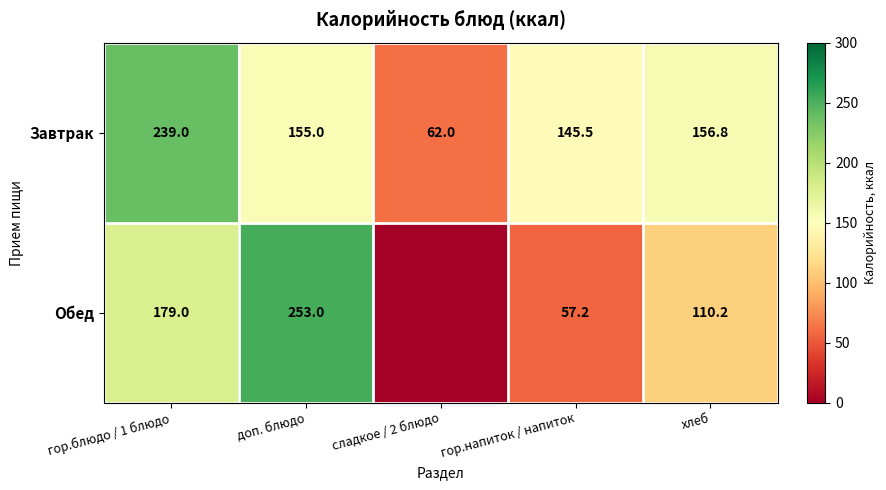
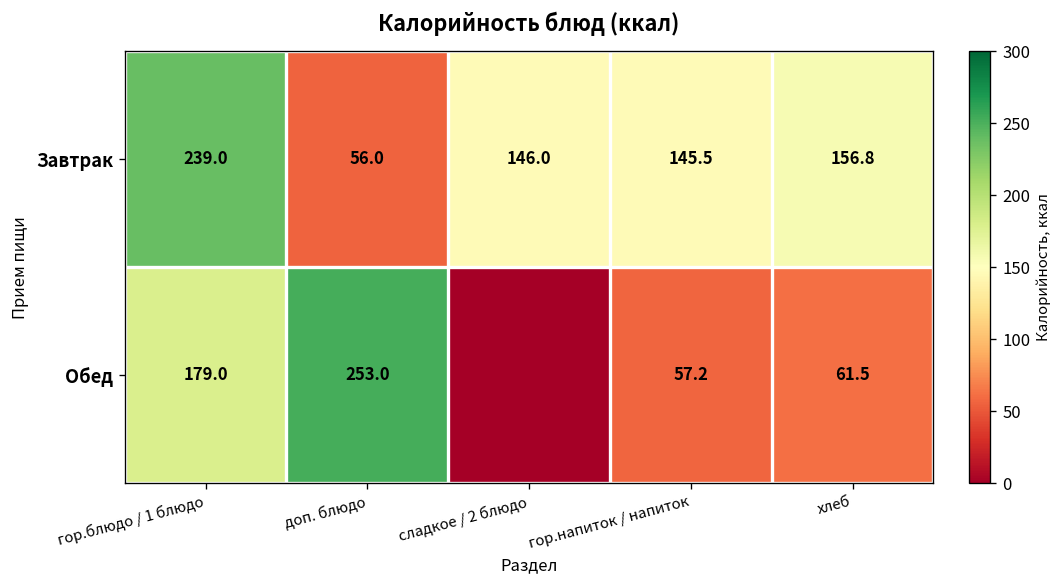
Завтрак, доп. блюдо: 155.0 -> 56.0
Завтрак, сладкое / 2 блюдо: 62.0 -> 146.0
Обед, хлеб: 110.2 -> 61.5
